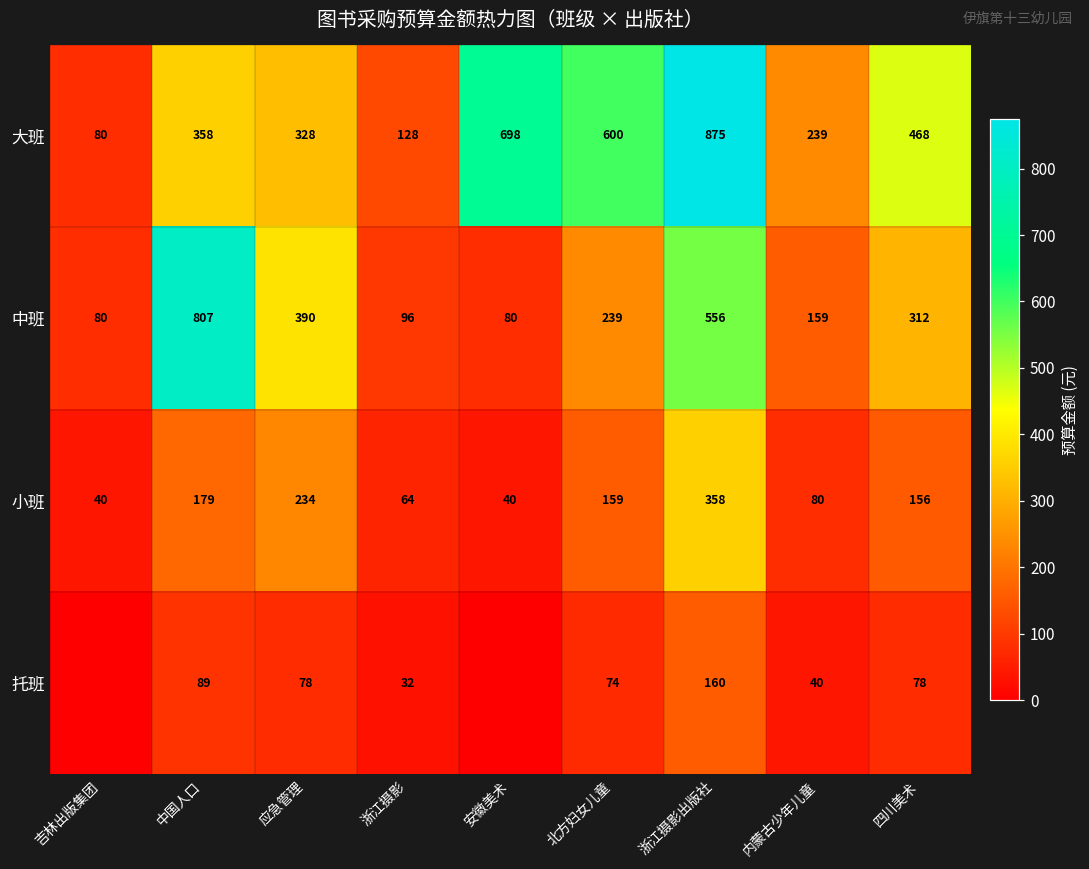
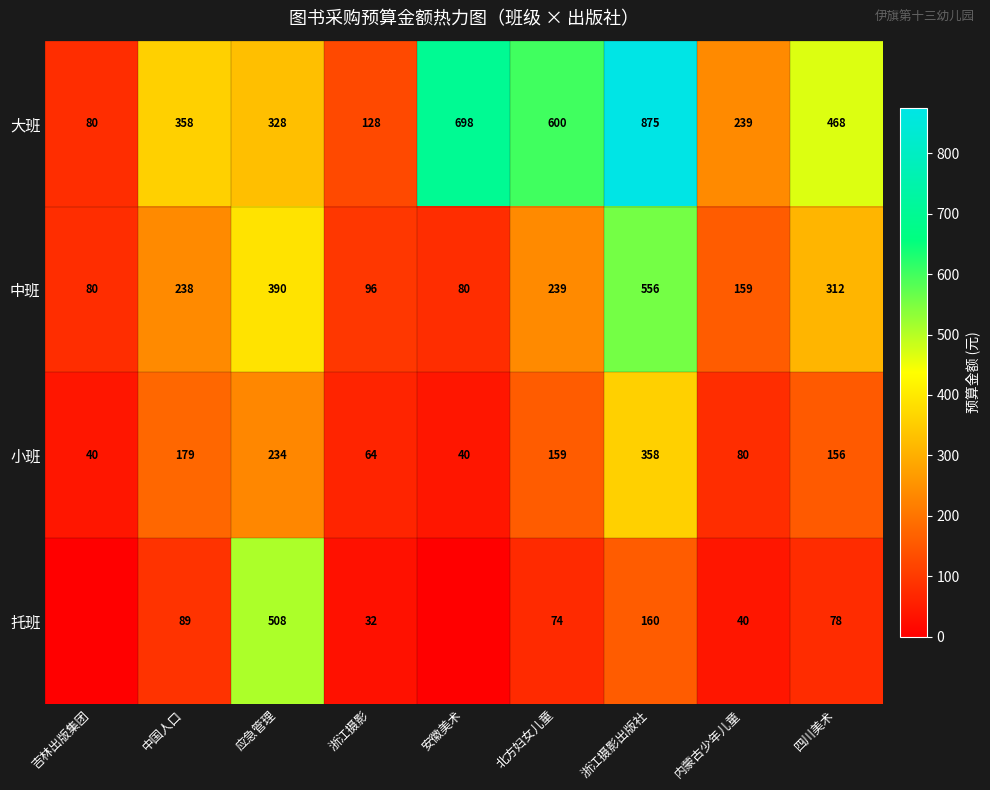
中班, 中国人口: 807 -> 238
托班, 应急管理: 78 -> 508
